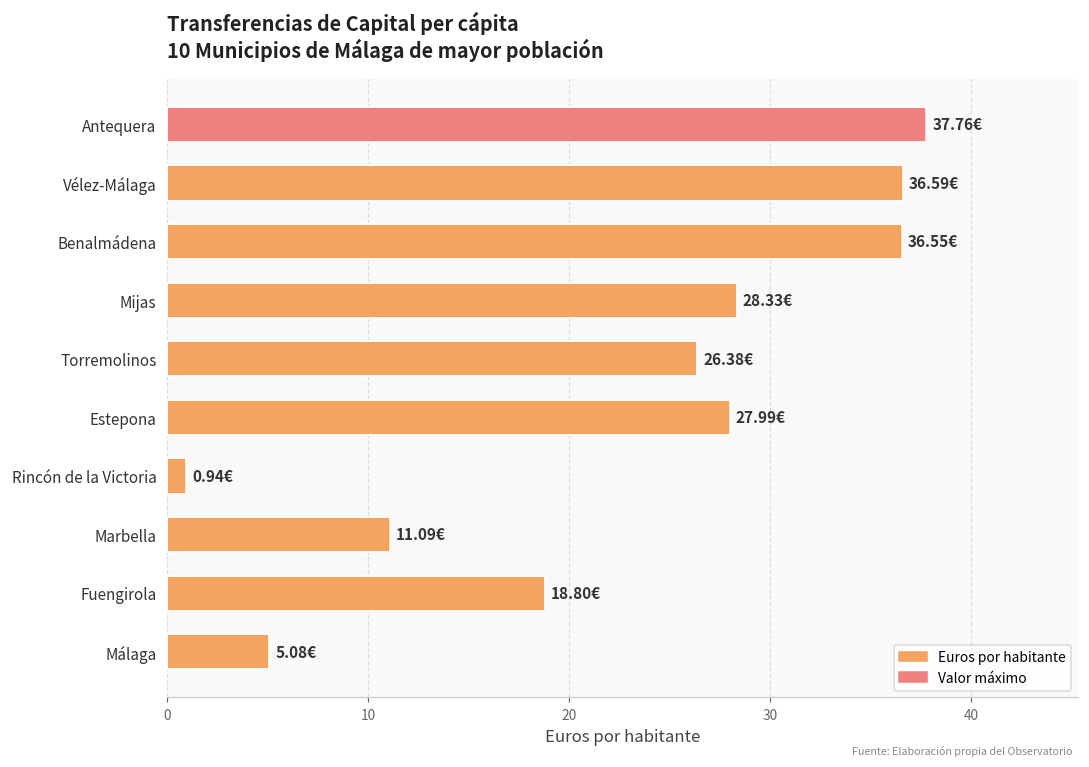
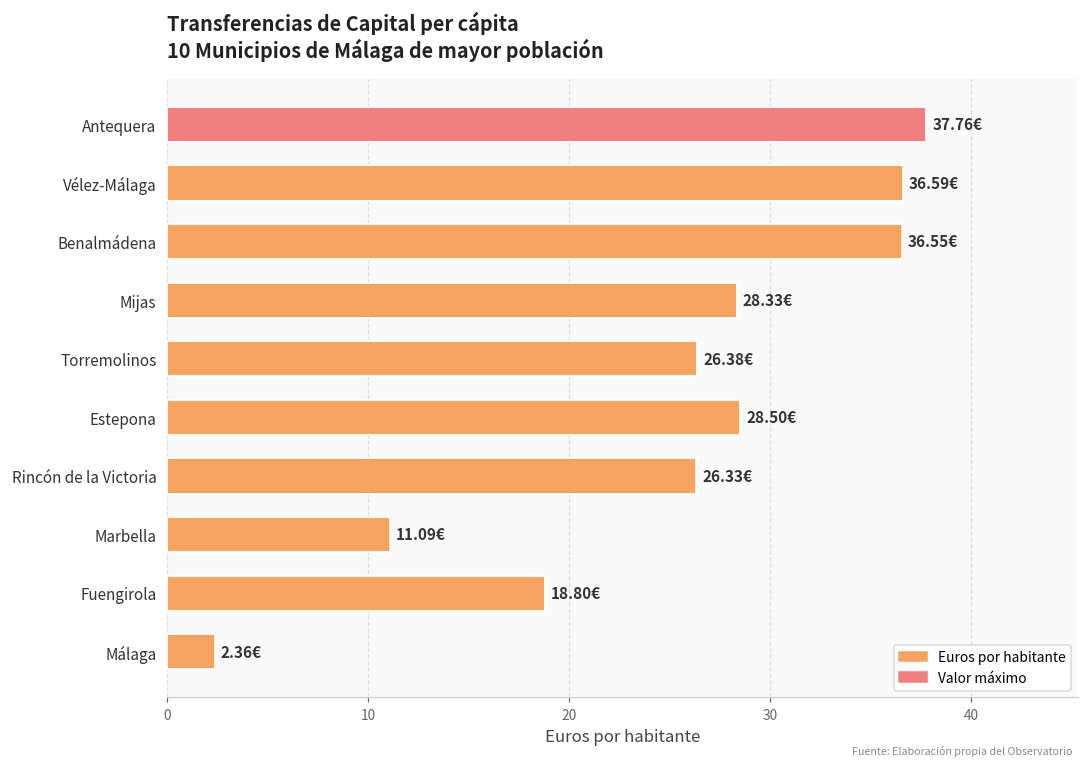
Estepona: 27.99€ -> 28.50€
Rincón de la Victoria: 0.94€ -> 26.33€
Málaga: 5.08€ -> 2.36€
